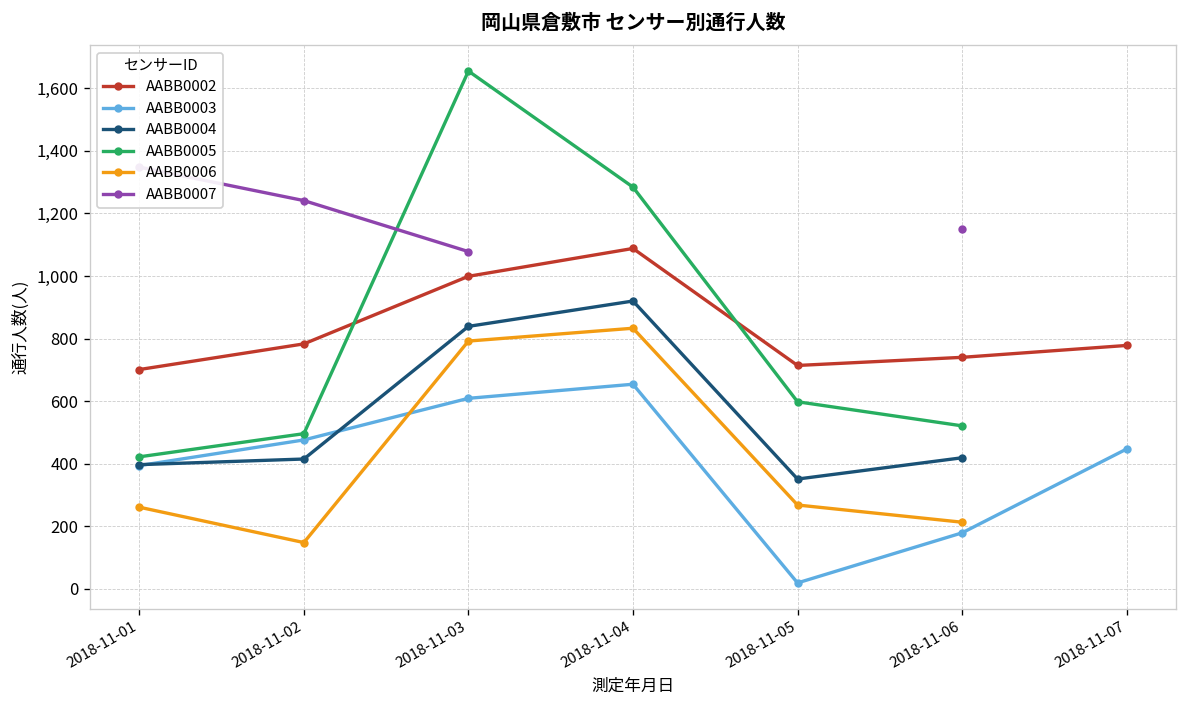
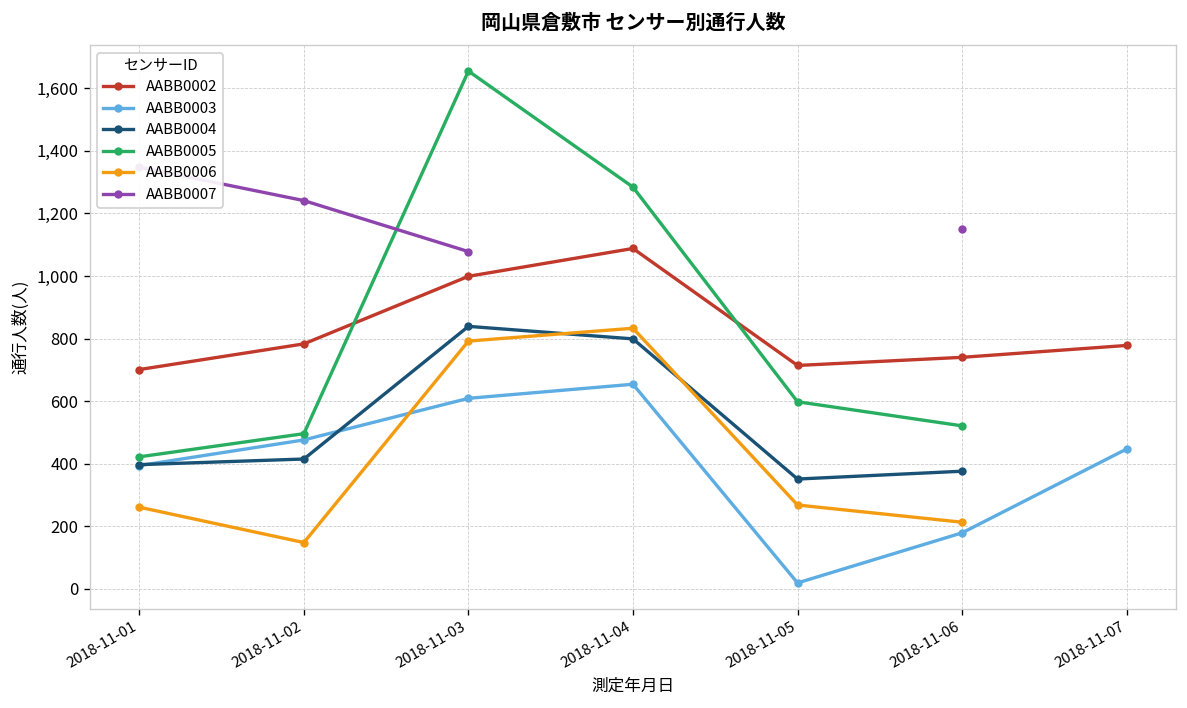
AABB0004, 2018-11-04: 920 -> 800
AABB0004, 2018-11-06: 420 -> 380
